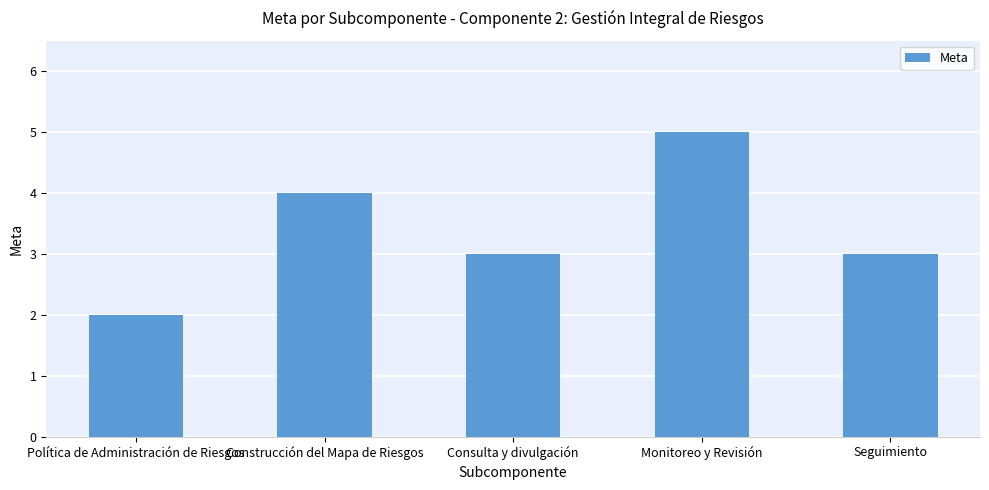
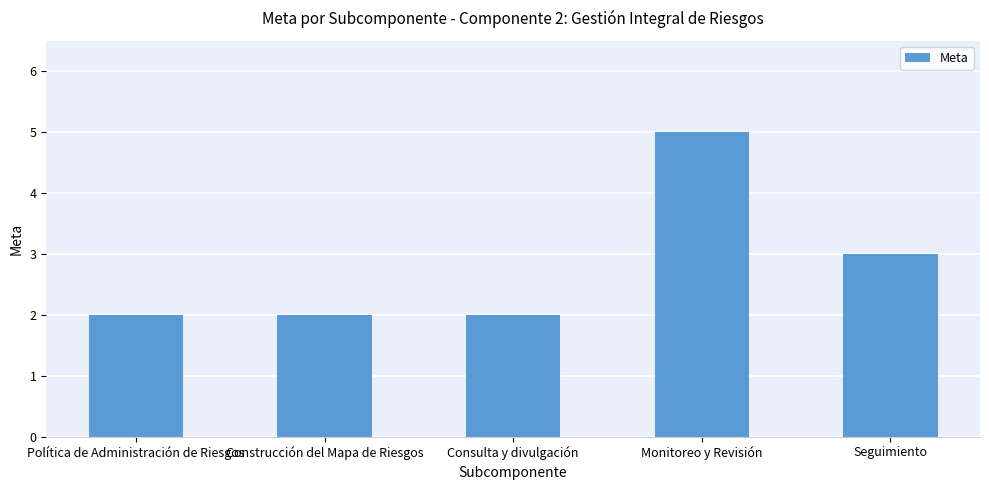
Construcción del Mapa de Riesgos: 4 -> 2
Consulta y divulgación: 3 -> 2
